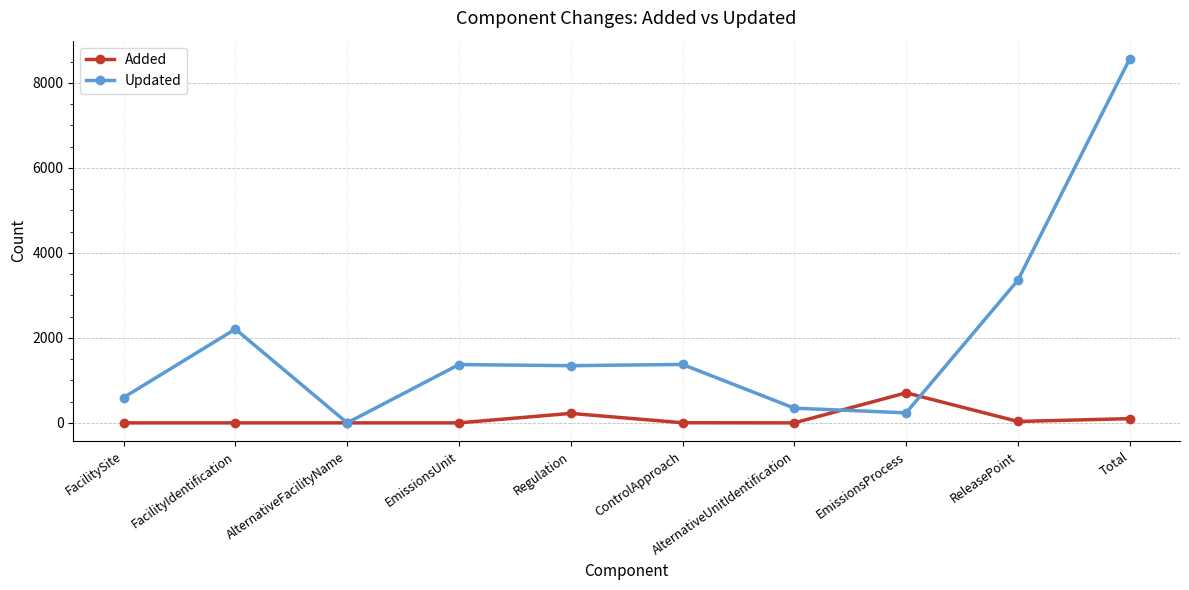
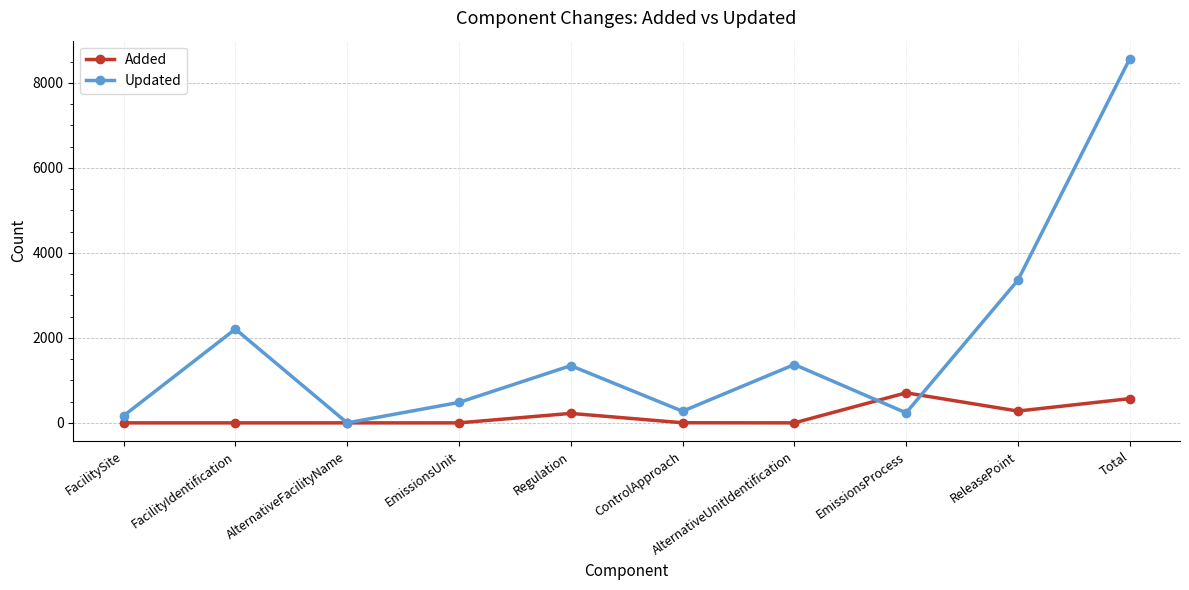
Updated, FacilitySite: 600 -> 200
Updated, EmissionsUnit: 1400 -> 500
Updated, ControlApproach: 1400 -> 300
Updated, AlternativeUnitIdentification: 300 -> 1400
Added, ReleasePoint: 0 -> 300
Added, Total: 100 -> 600
